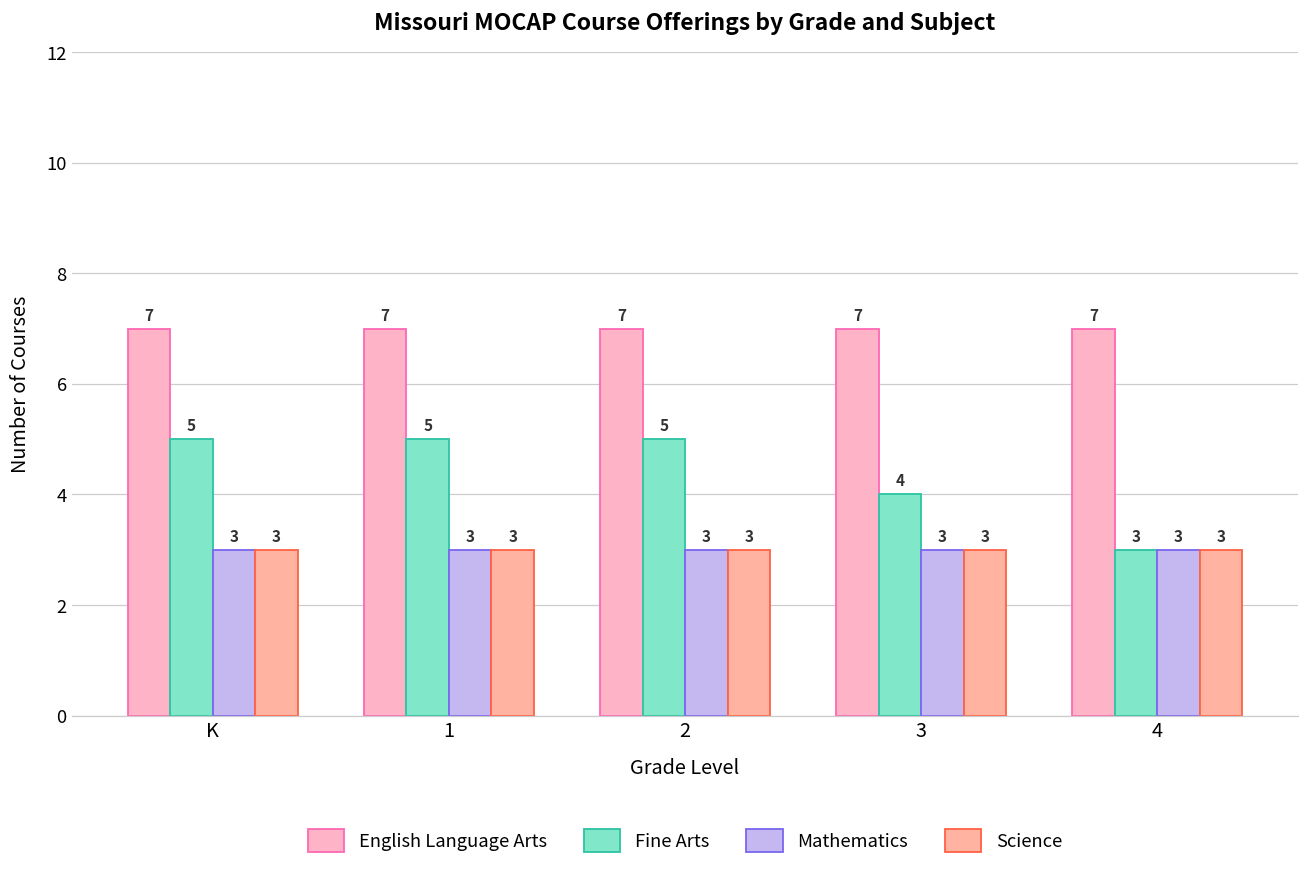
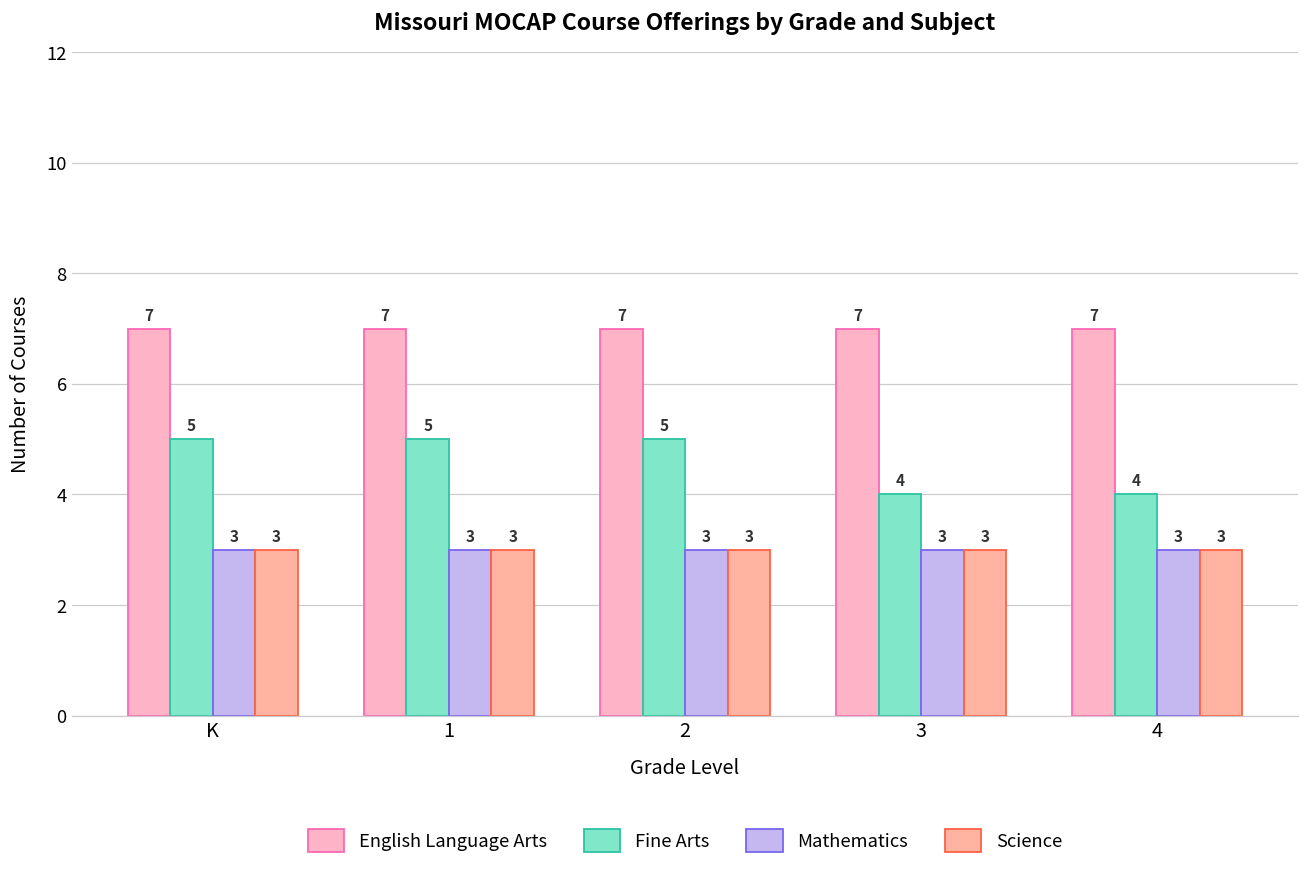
Fine Arts, 4: 3 -> 4
